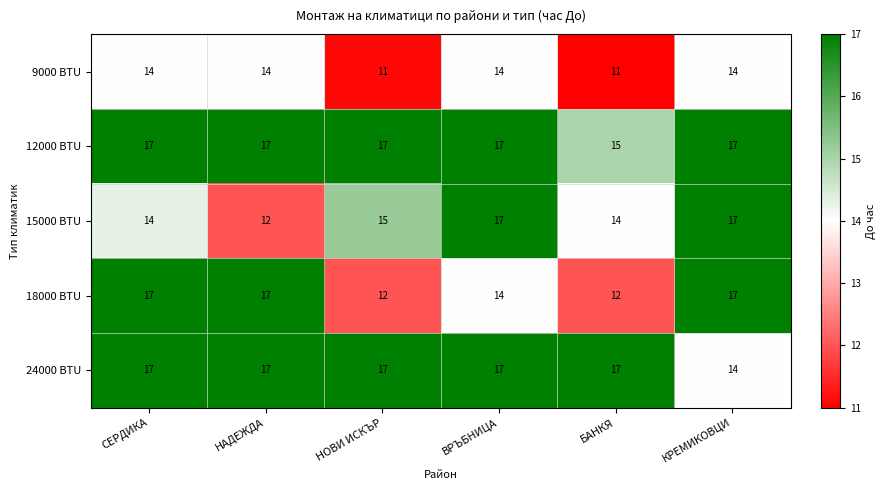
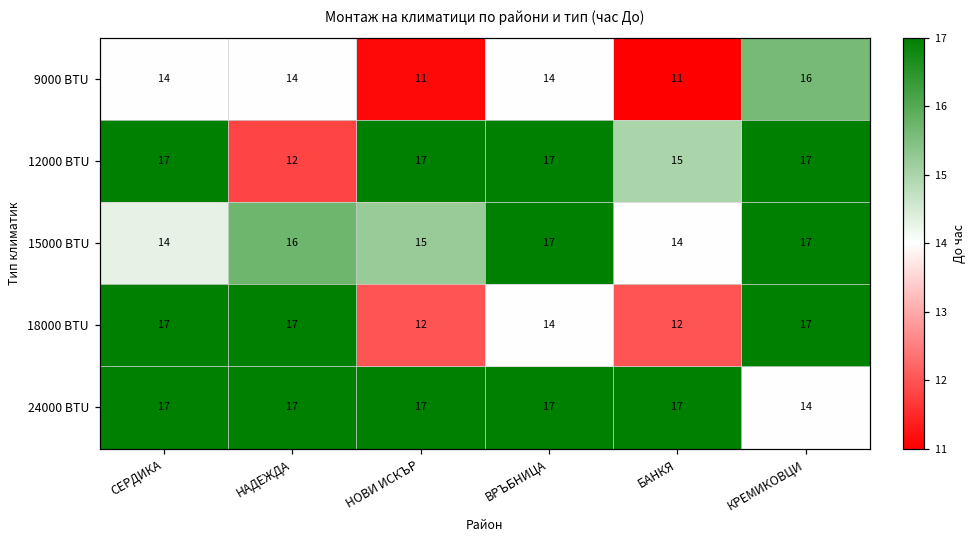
9000 BTU, КРЕМИКОВЦИ: 14 -> 16
12000 BTU, НАДЕЖДА: 17 -> 12
15000 BTU, НАДЕЖДА: 12 -> 16
